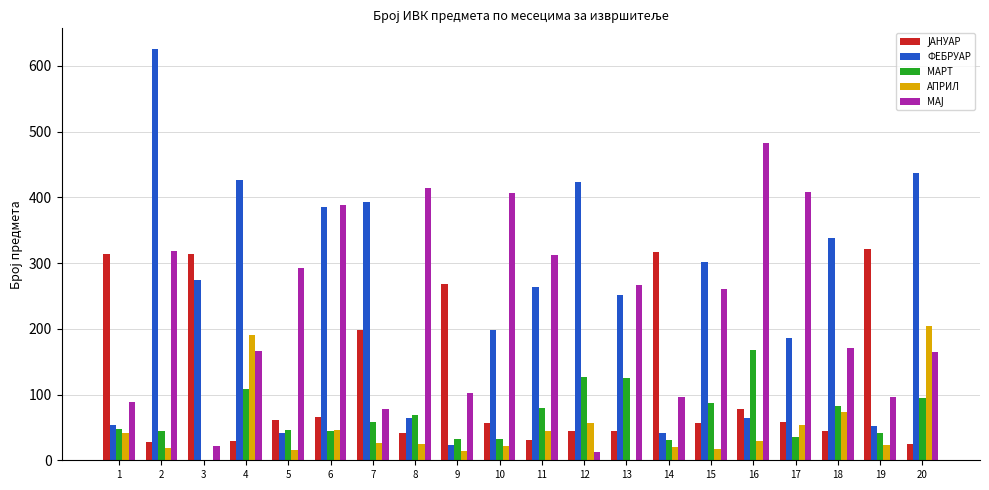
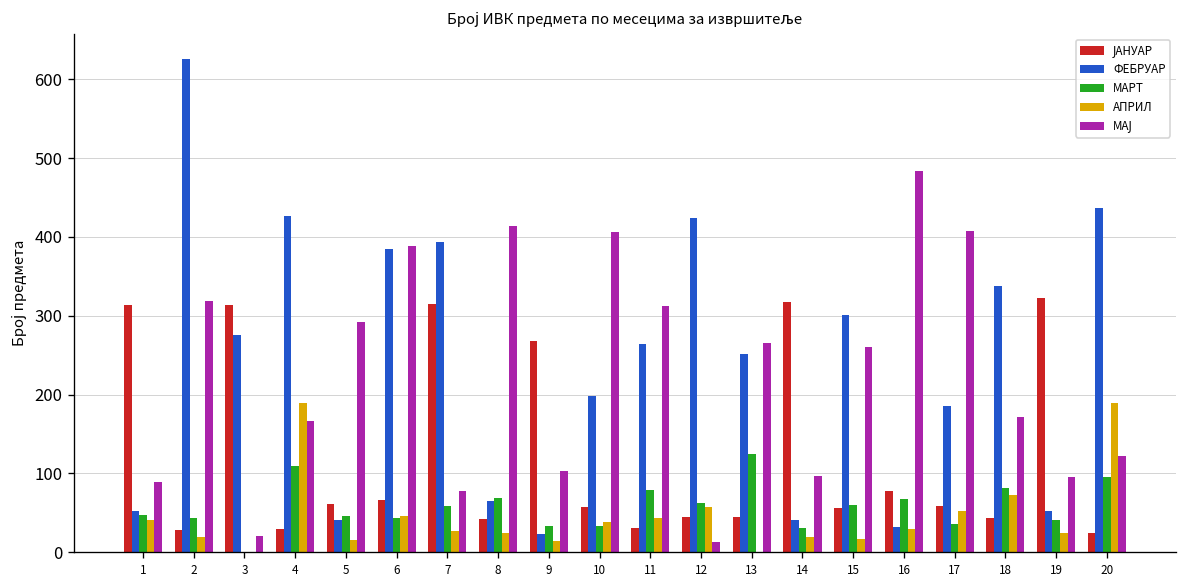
ЈАНУАР, 7: 200 -> 320
АПРИЛ, 10: 20 -> 40
МАРТ, 12: 130 -> 60
МАРТ, 15: 90 -> 60
ФЕБРУАР, 16: 70 -> 30
МАРТ, 16: 170 -> 70
АПРИЛ, 20: 210 -> 190
МАЈ, 20: 170 -> 120
